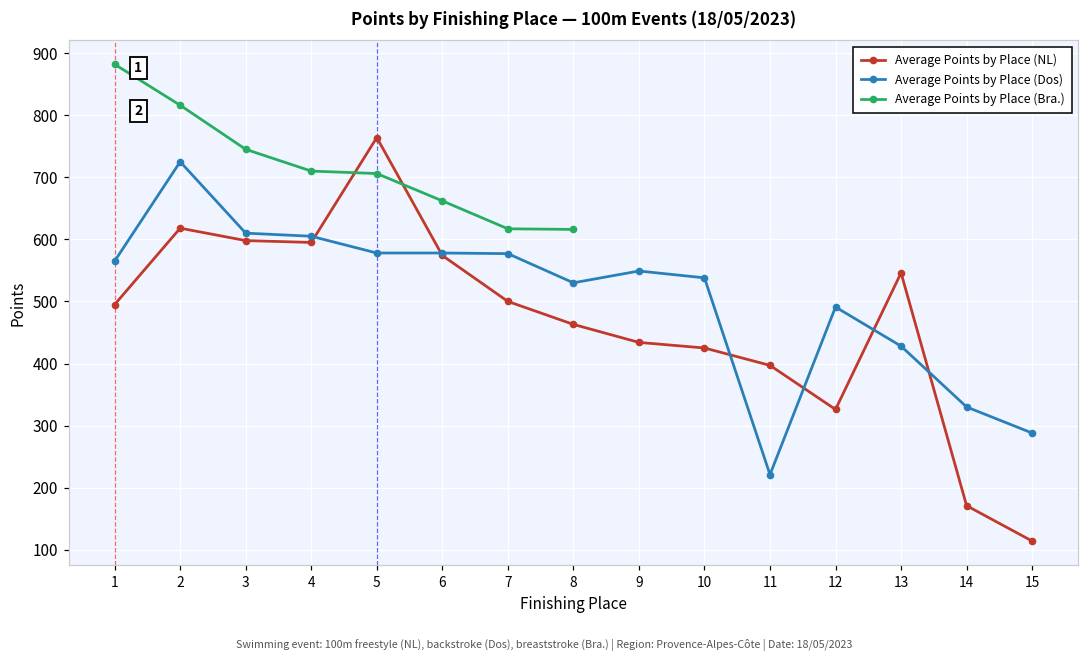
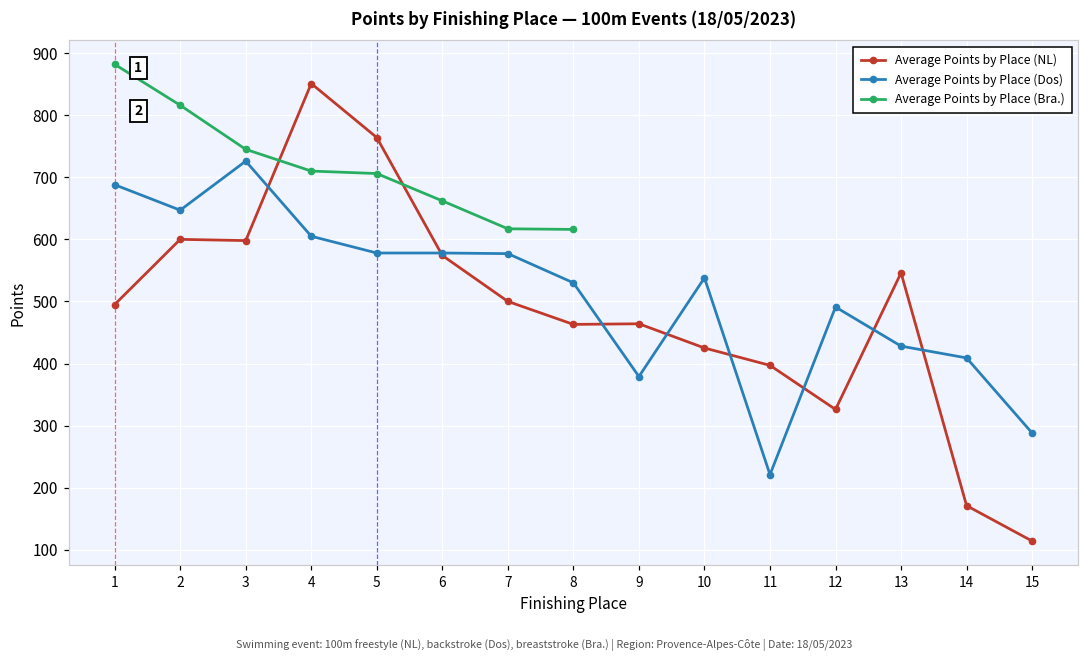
Average Points by Place (Dos), 1: 570 -> 690
Average Points by Place (NL), 2: 620 -> 600
Average Points by Place (Dos), 2: 730 -> 650
Average Points by Place (Dos), 3: 610 -> 730
Average Points by Place (NL), 4: 600 -> 850
Average Points by Place (NL), 9: 430 -> 460
Average Points by Place (Dos), 9: 550 -> 380
Average Points by Place (Dos), 14: 330 -> 410
